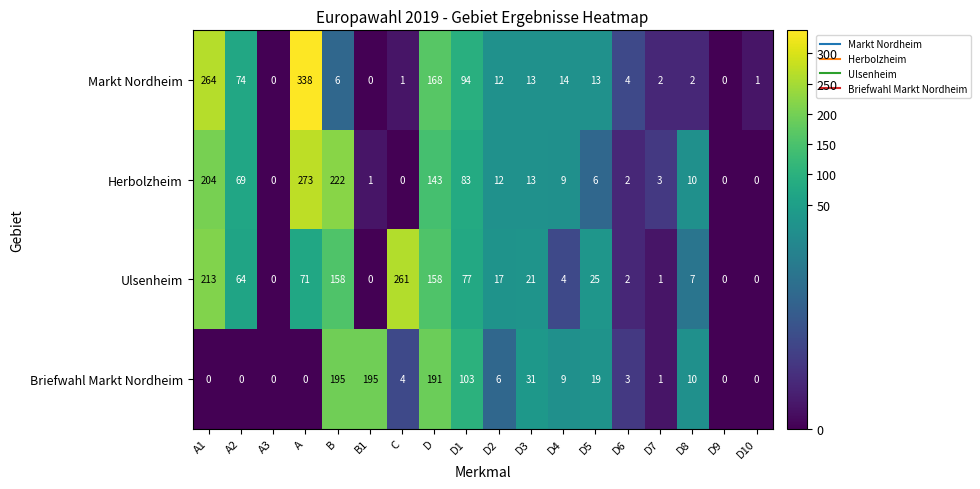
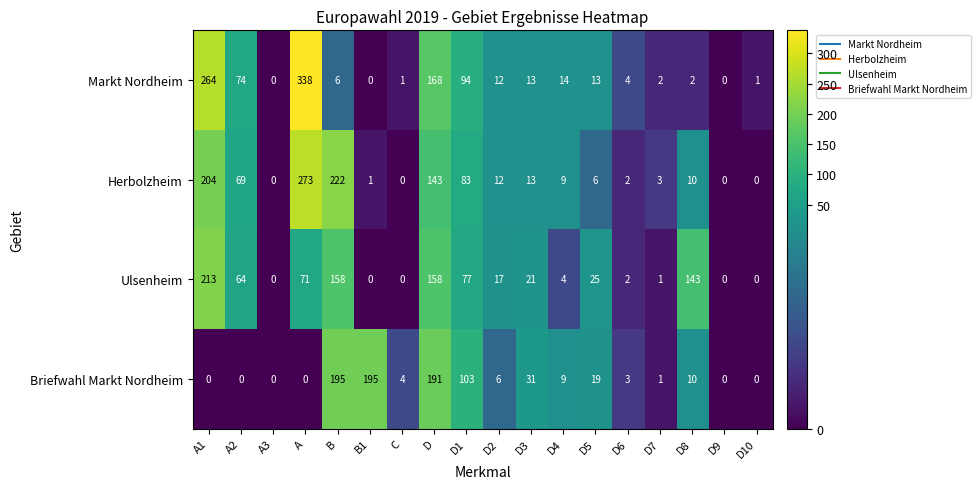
Ulsenheim, C: 261 -> 0
Ulsenheim, D8: 7 -> 143
